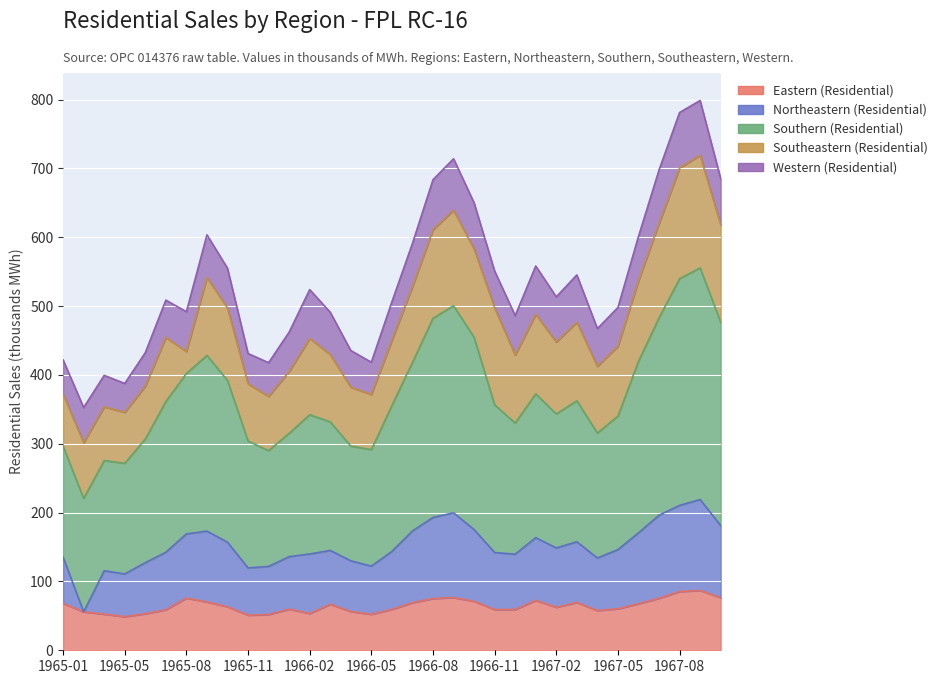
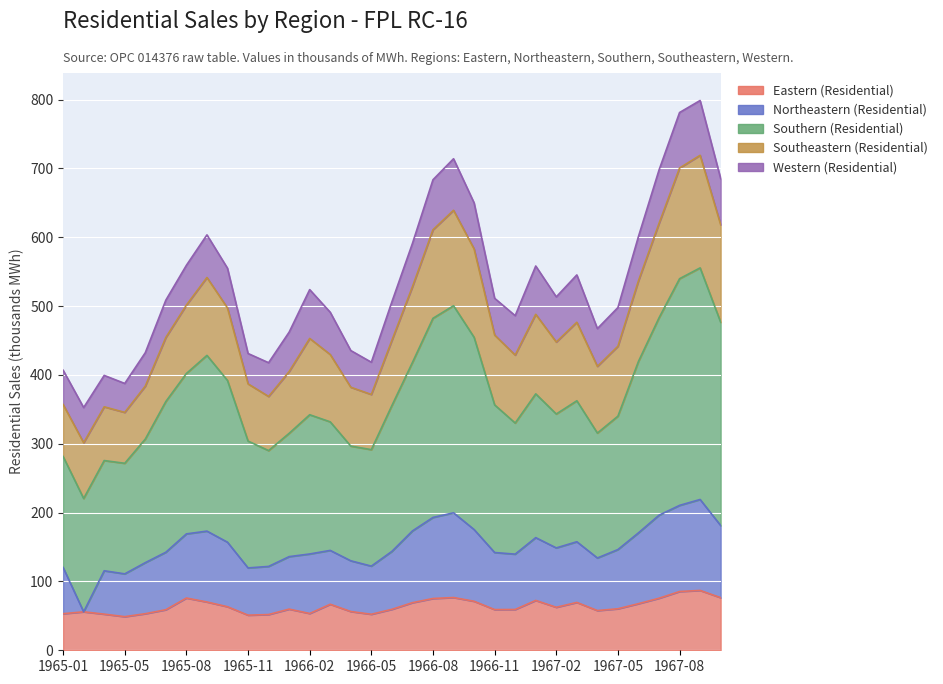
Eastern (Residential), 1965-01: 70 -> 50
Southeastern (Residential), 1965-08: 30 -> 100
Southeastern (Residential), 1966-11: 140 -> 100
